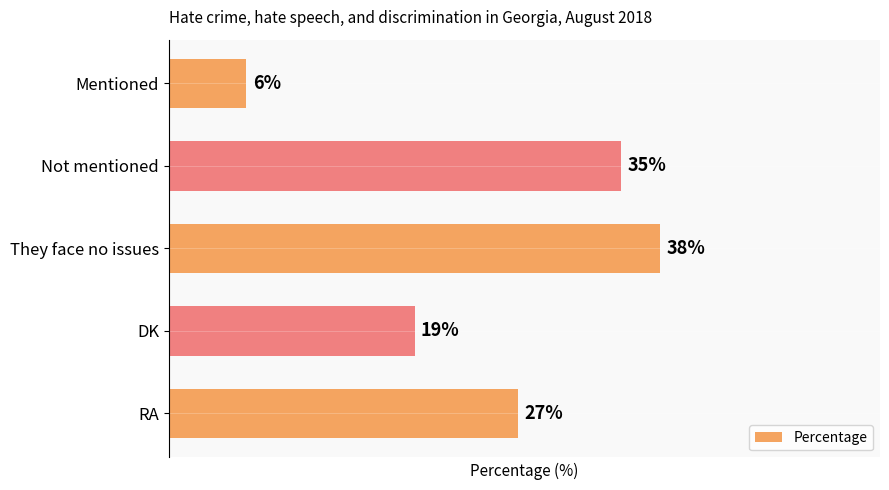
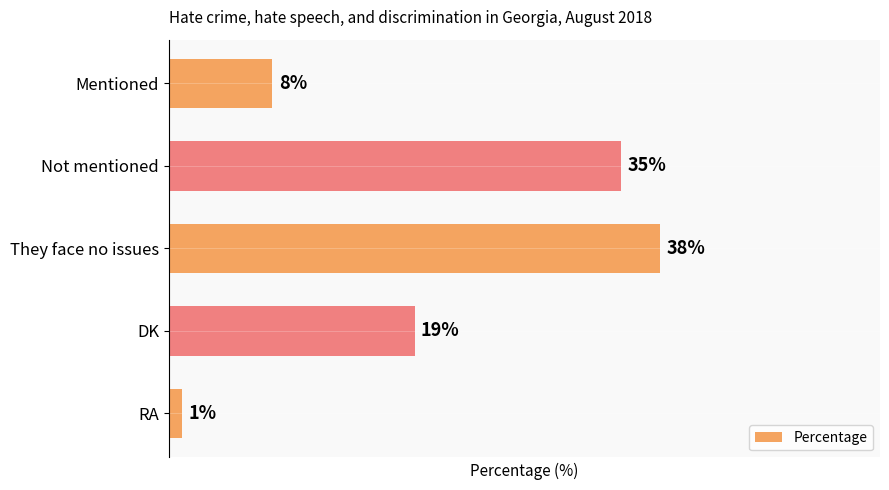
Mentioned: 6% -> 8%
RA: 27% -> 1%
